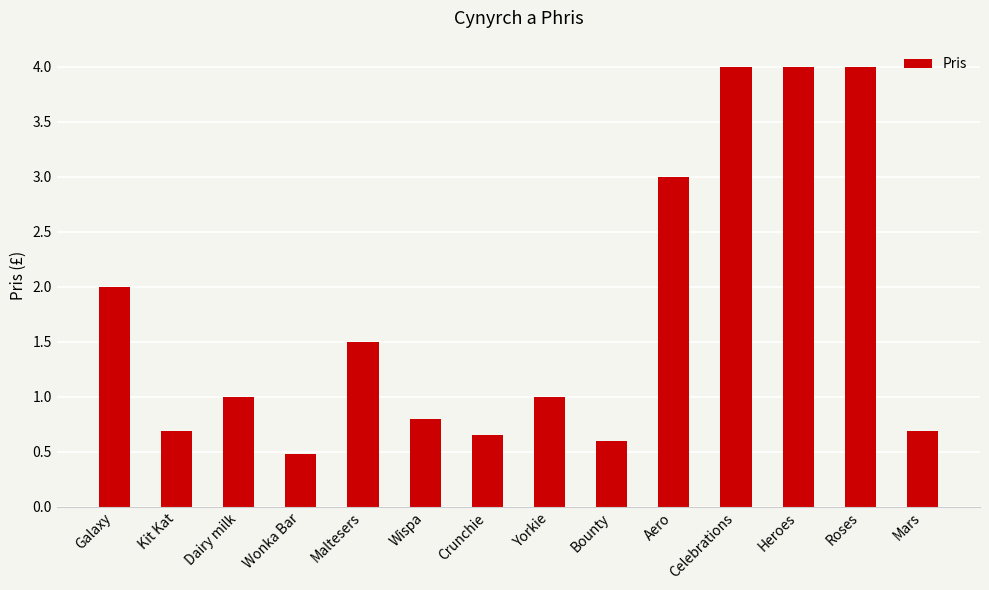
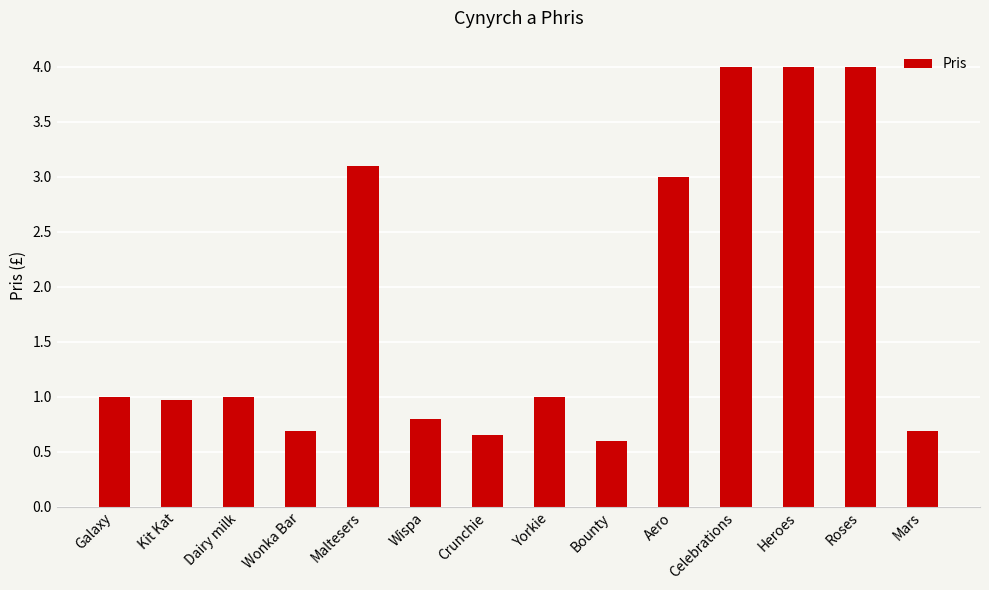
Galaxy: 2 -> 1
Kit Kat: 0.69 -> 0.97
Wonka Bar: 0.48 -> 0.69
Maltesers: 1.5 -> 3.1
